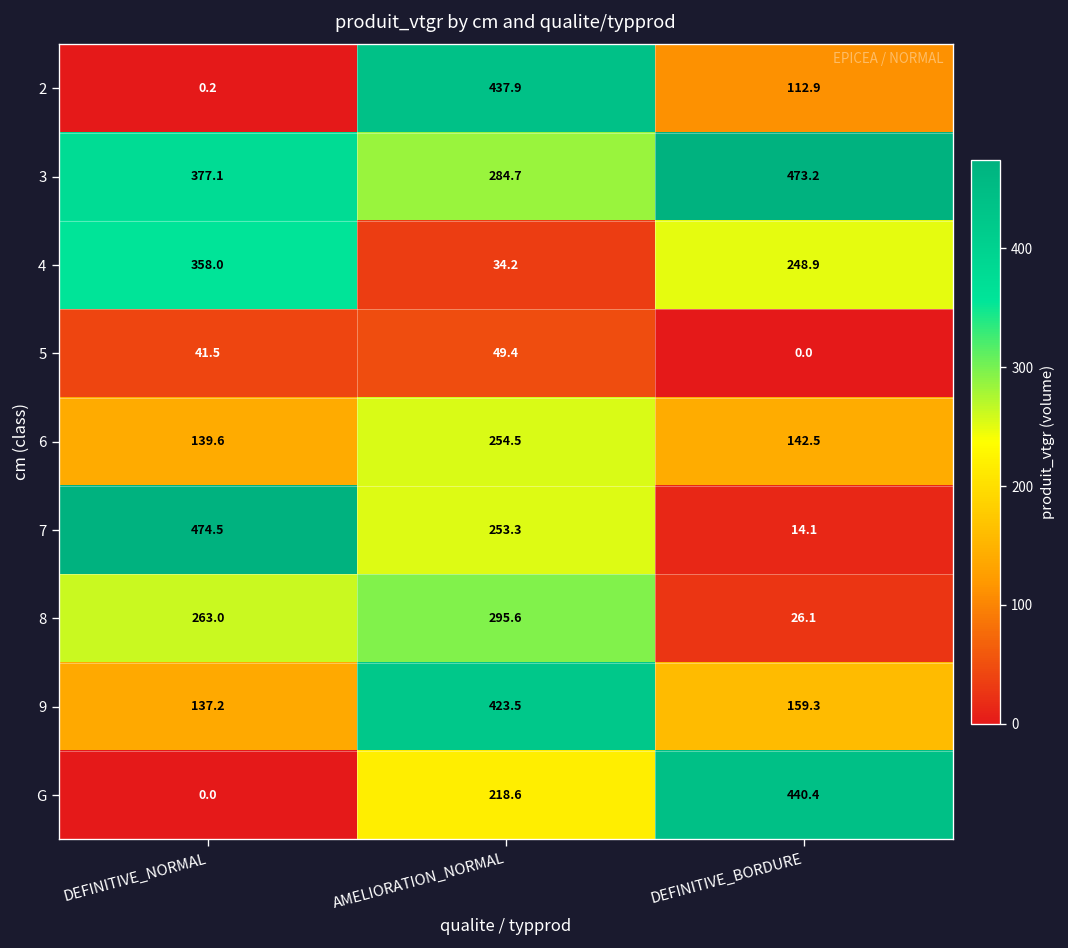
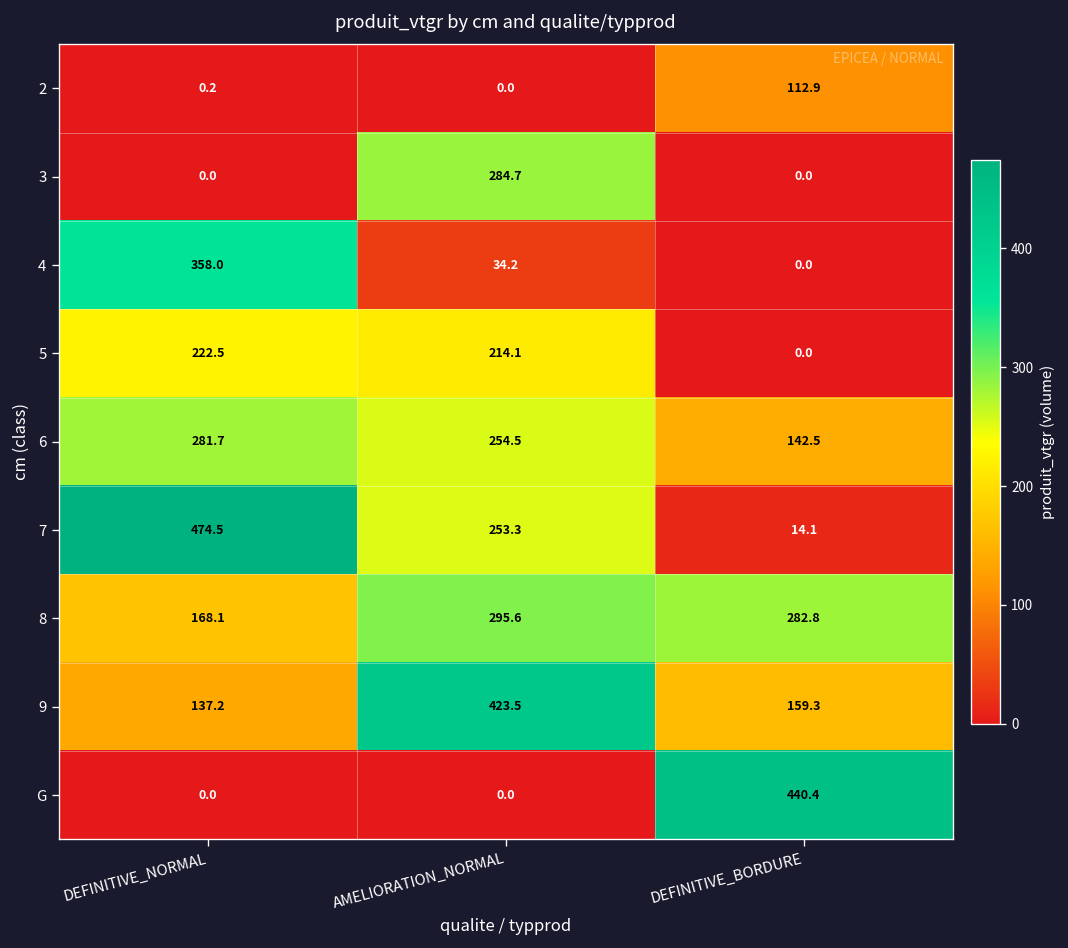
2, AMELIORATION_NORMAL: 437.9 -> 0.0
3, DEFINITIVE_NORMAL: 377.1 -> 0.0
3, DEFINITIVE_BORDURE: 473.2 -> 0.0
4, DEFINITIVE_BORDURE: 248.9 -> 0.0
5, DEFINITIVE_NORMAL: 41.5 -> 222.5
5, AMELIORATION_NORMAL: 49.4 -> 214.1
6, DEFINITIVE_NORMAL: 139.6 -> 281.7
8, DEFINITIVE_NORMAL: 263.0 -> 168.1
8, DEFINITIVE_BORDURE: 26.1 -> 282.8
G, AMELIORATION_NORMAL: 218.6 -> 0.0
